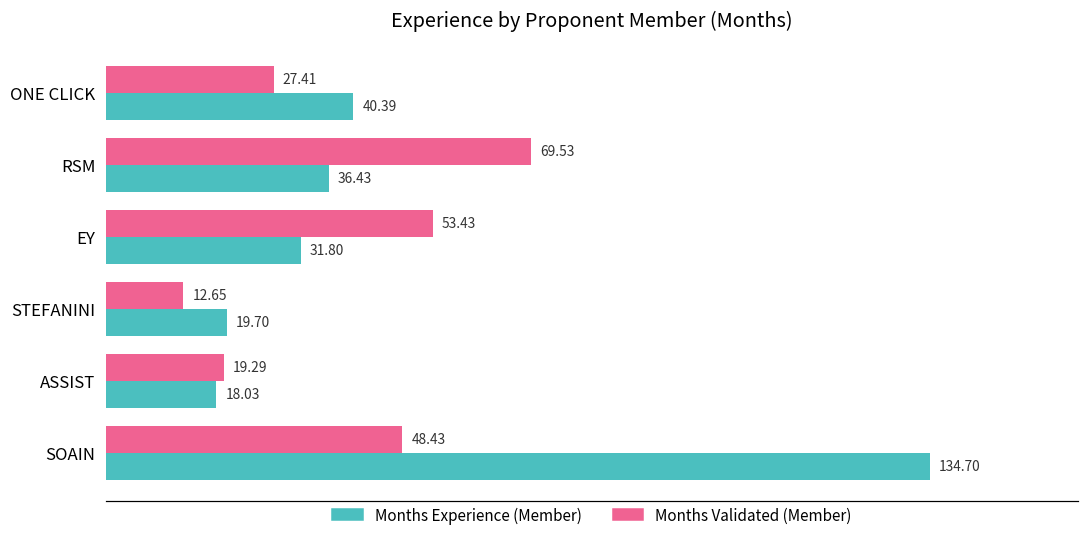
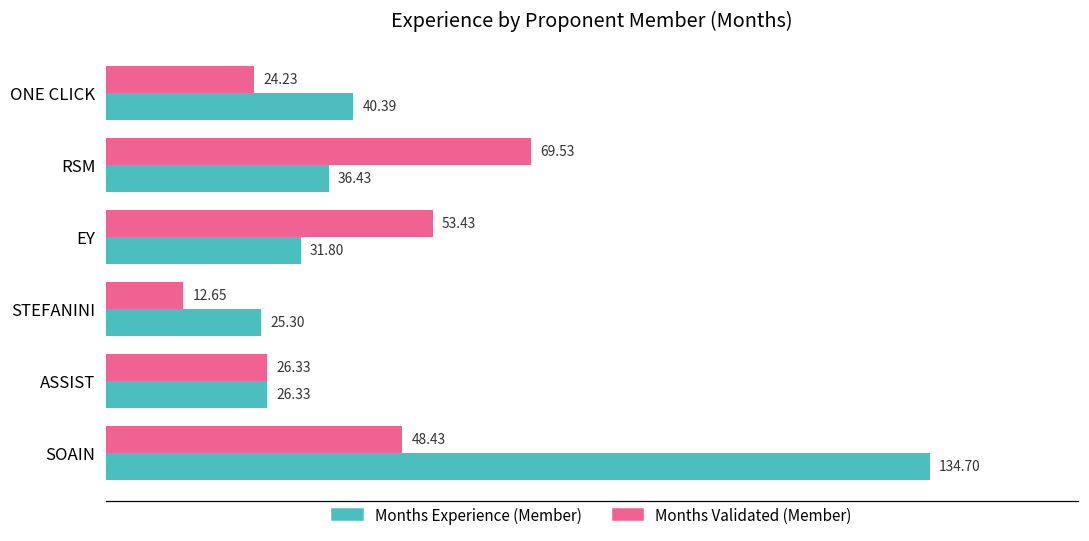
Months Validated (Member), ONE CLICK: 27.41 -> 24.23
Months Experience (Member), STEFANINI: 19.70 -> 25.30
Months Validated (Member), ASSIST: 19.29 -> 26.33
Months Experience (Member), ASSIST: 18.03 -> 26.33
